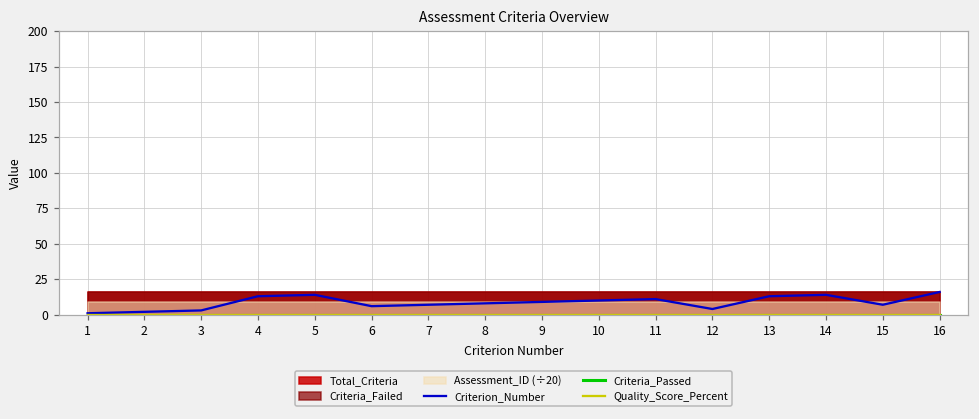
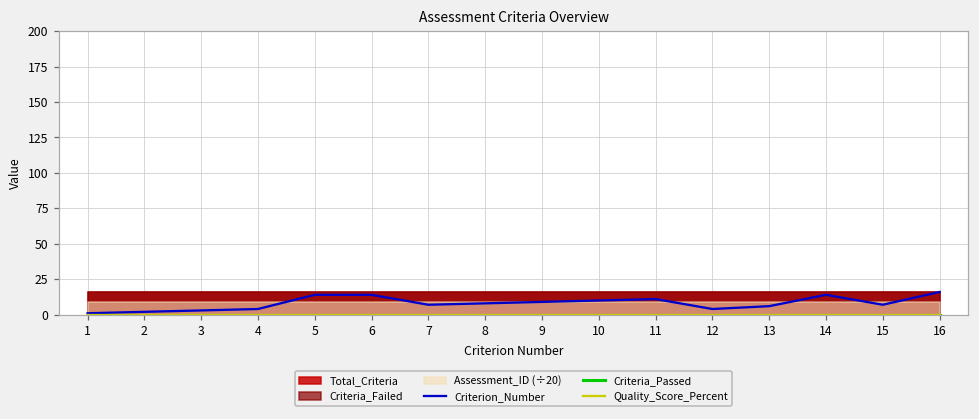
Criterion_Number, 4: 13 -> 4
Criterion_Number, 6: 6 -> 14
Criterion_Number, 13: 13 -> 6
